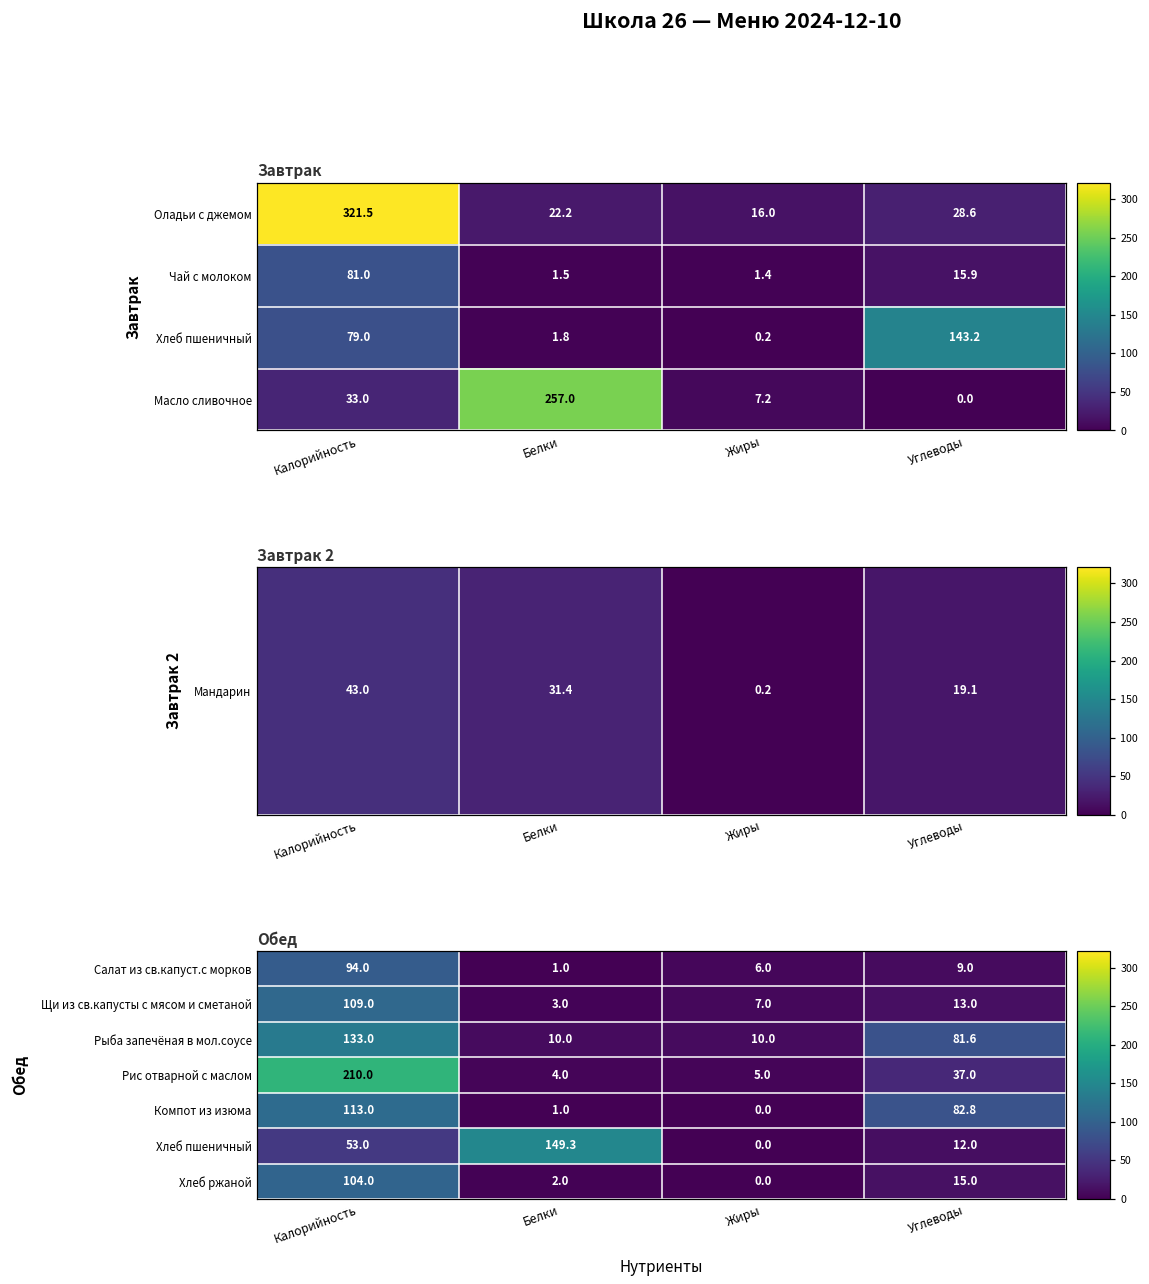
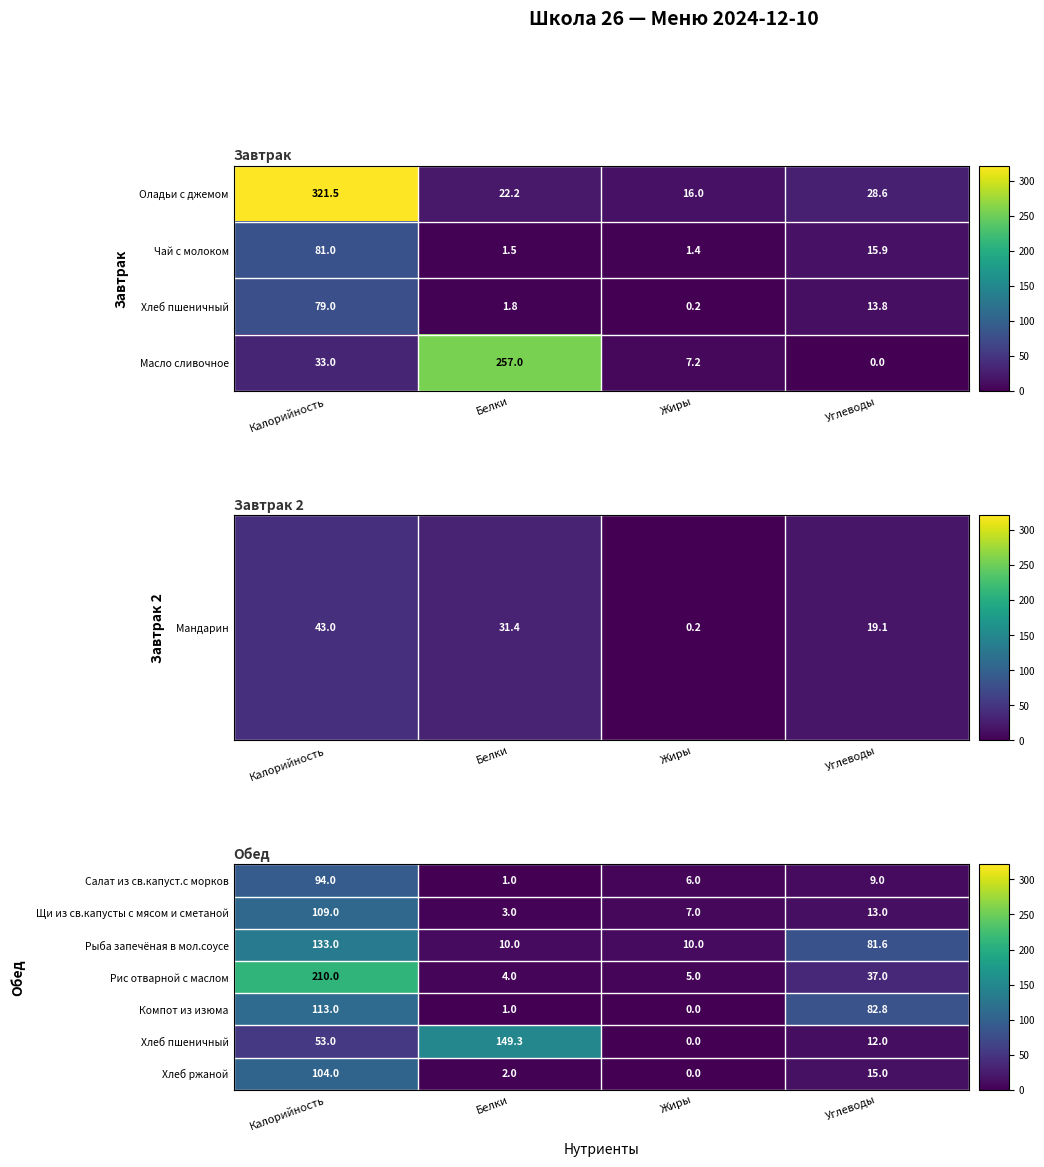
Завтрак, Хлеб пшеничный, Углеводы: 143.2 -> 13.8
